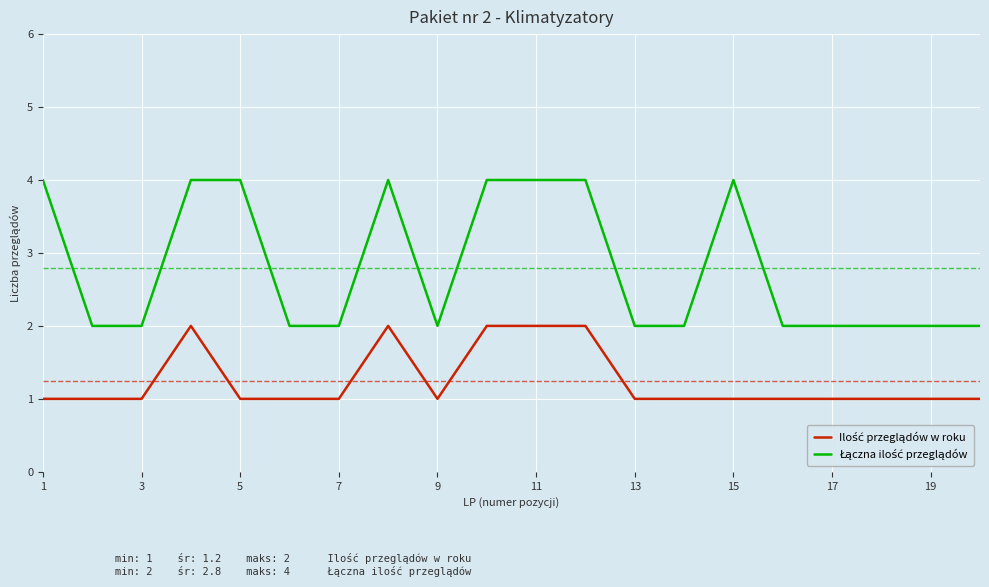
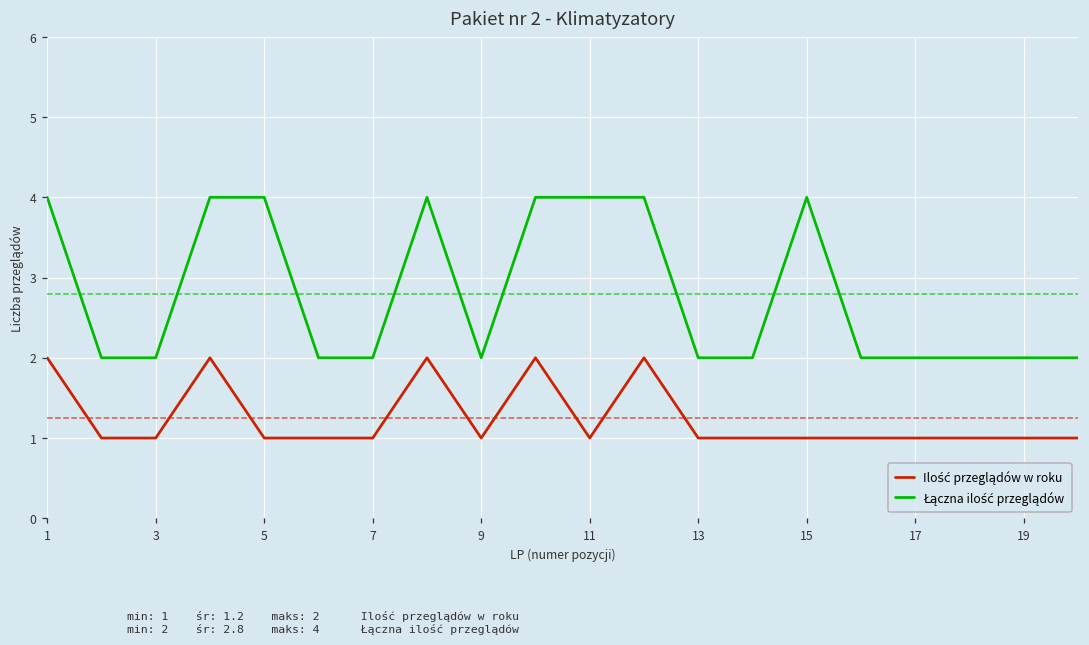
Ilość przeglądów w roku, 1: 1 -> 2
Ilość przeglądów w roku, 11: 2 -> 1
